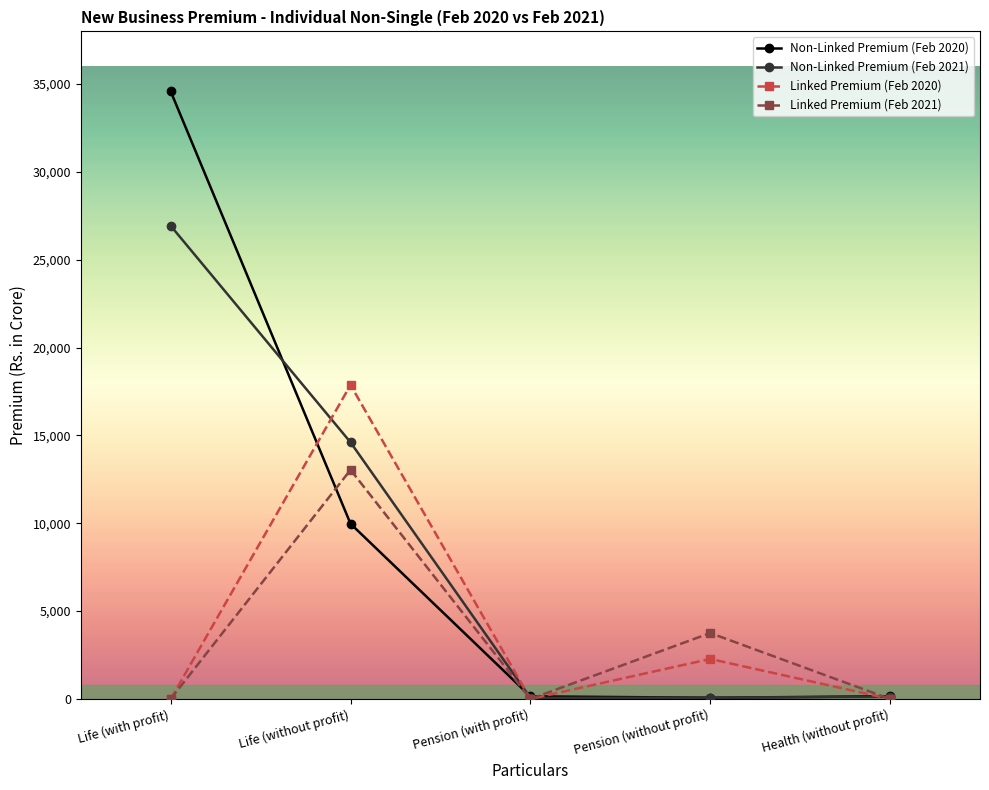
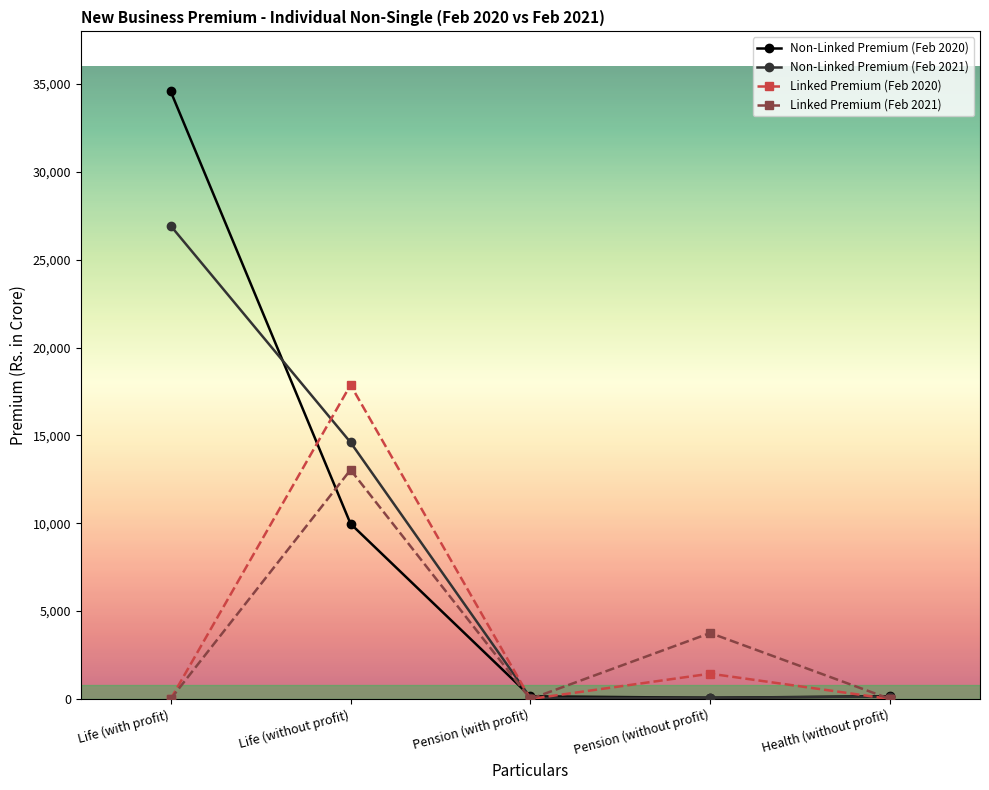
Linked Premium (Feb 2020), Pension (without profit): 2,300 -> 1,400
